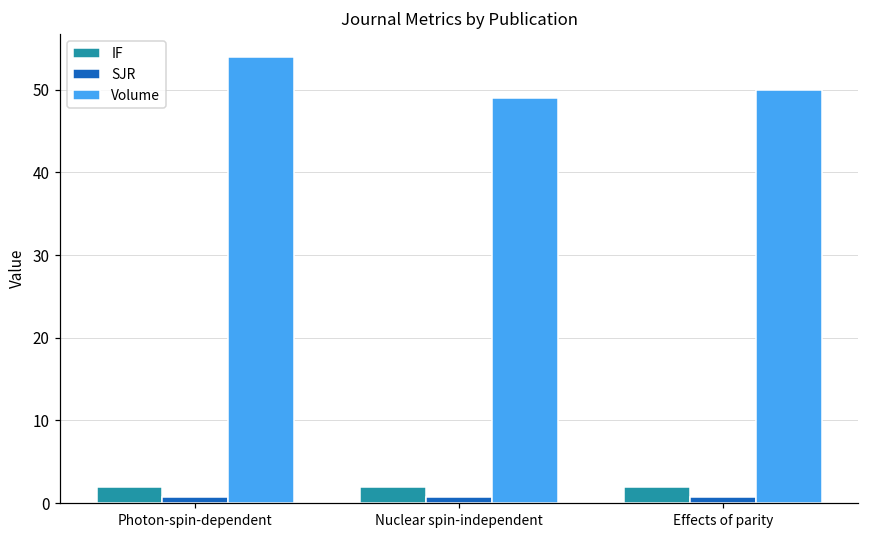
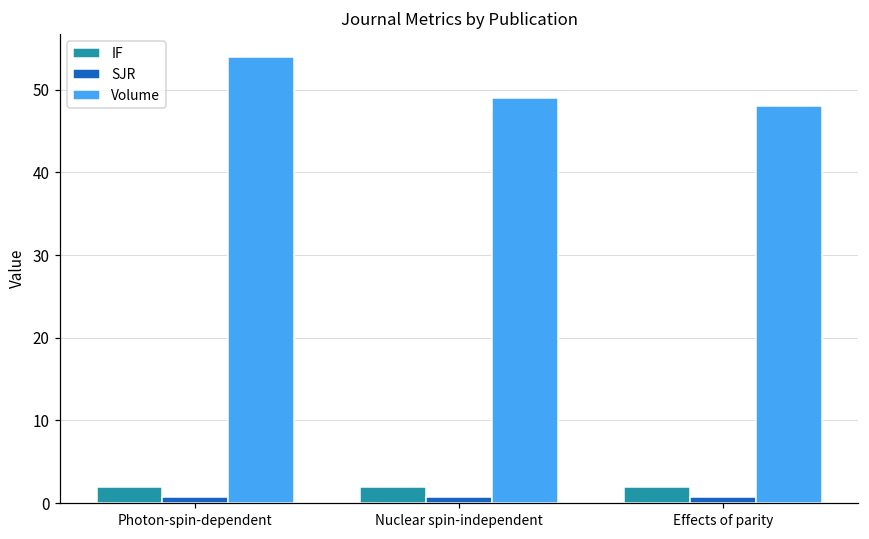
Volume, Effects of parity: 50 -> 48
